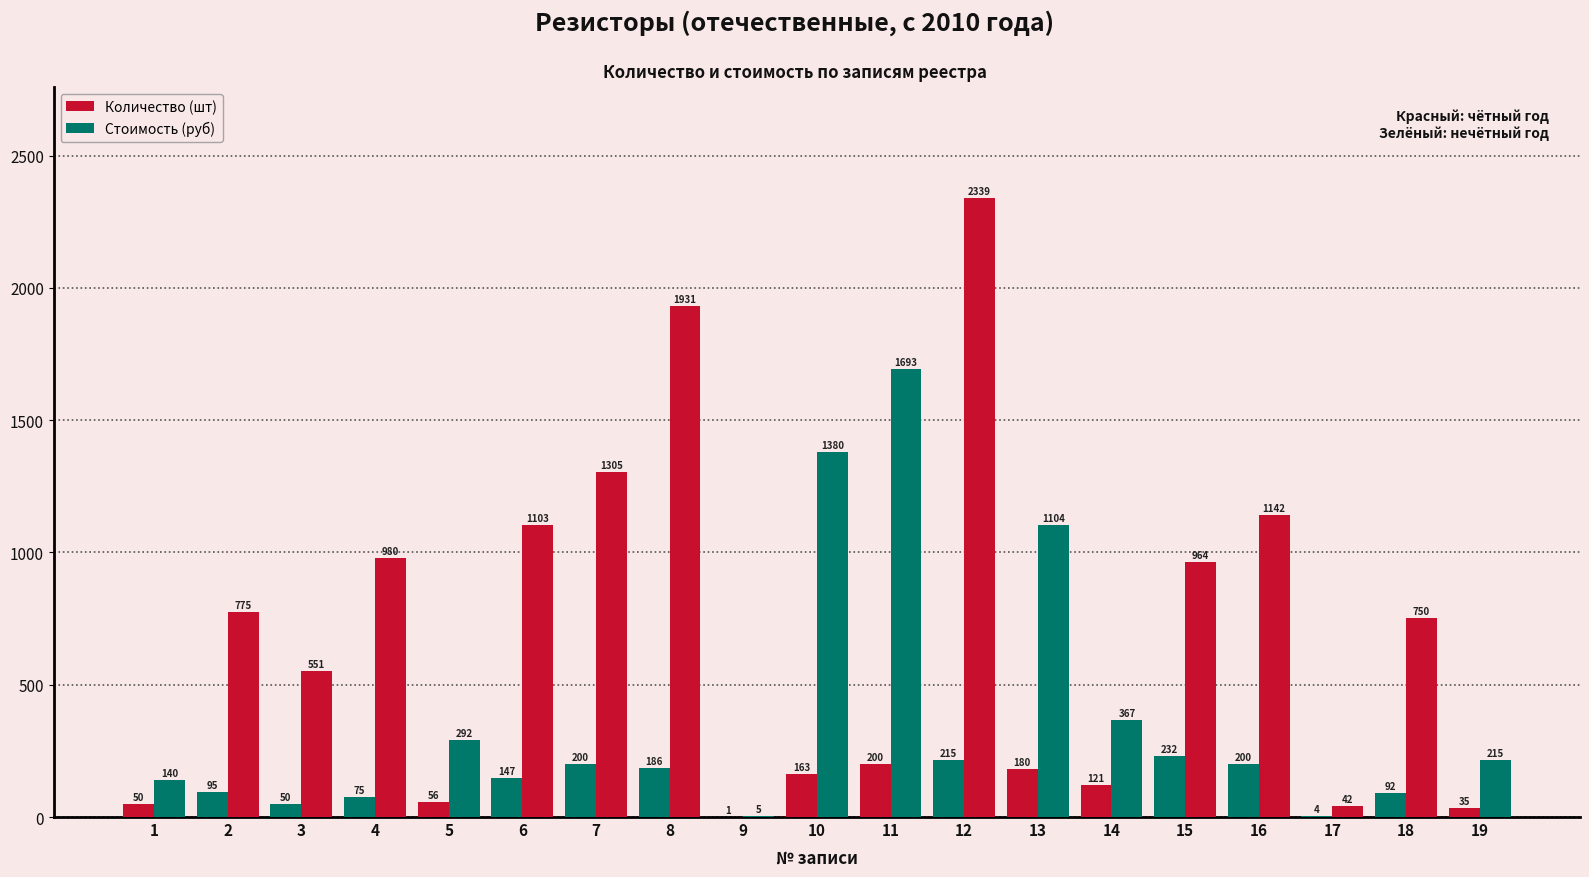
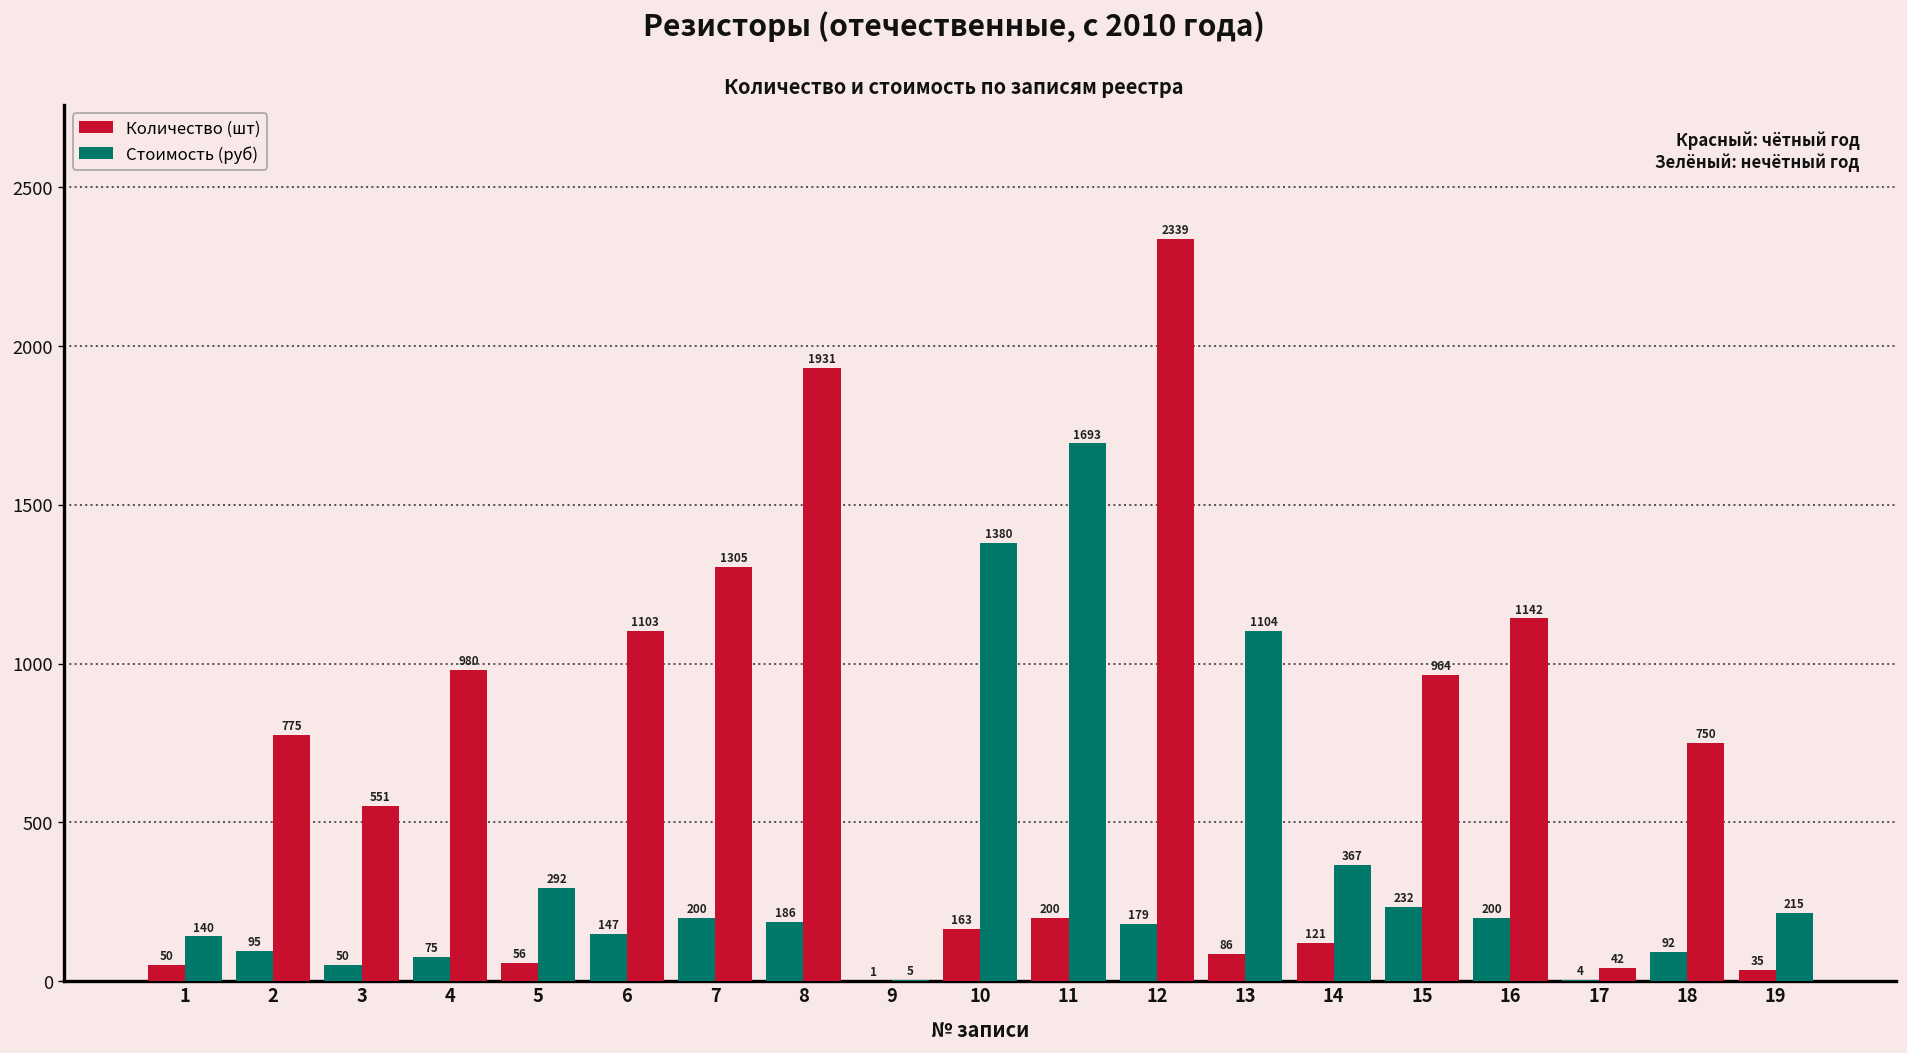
Количество (шт), 12: 215 -> 179
Количество (шт), 13: 180 -> 86
